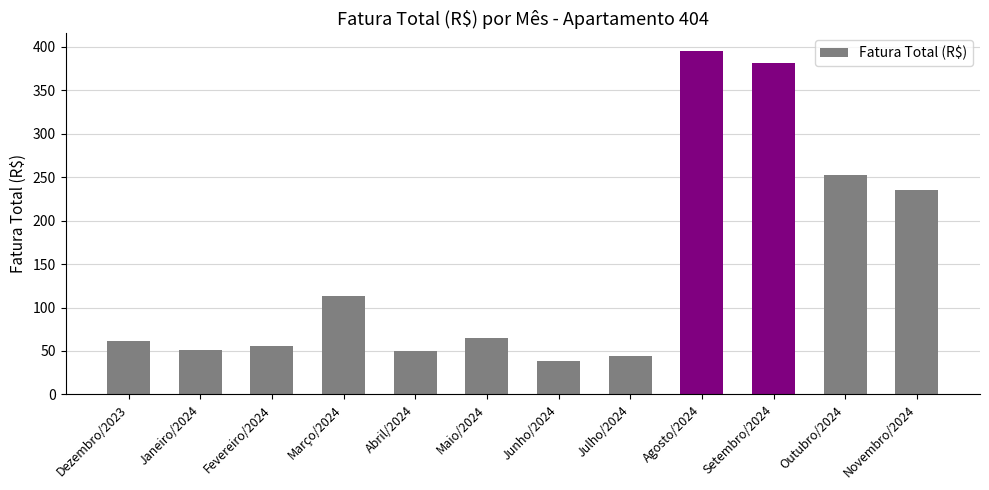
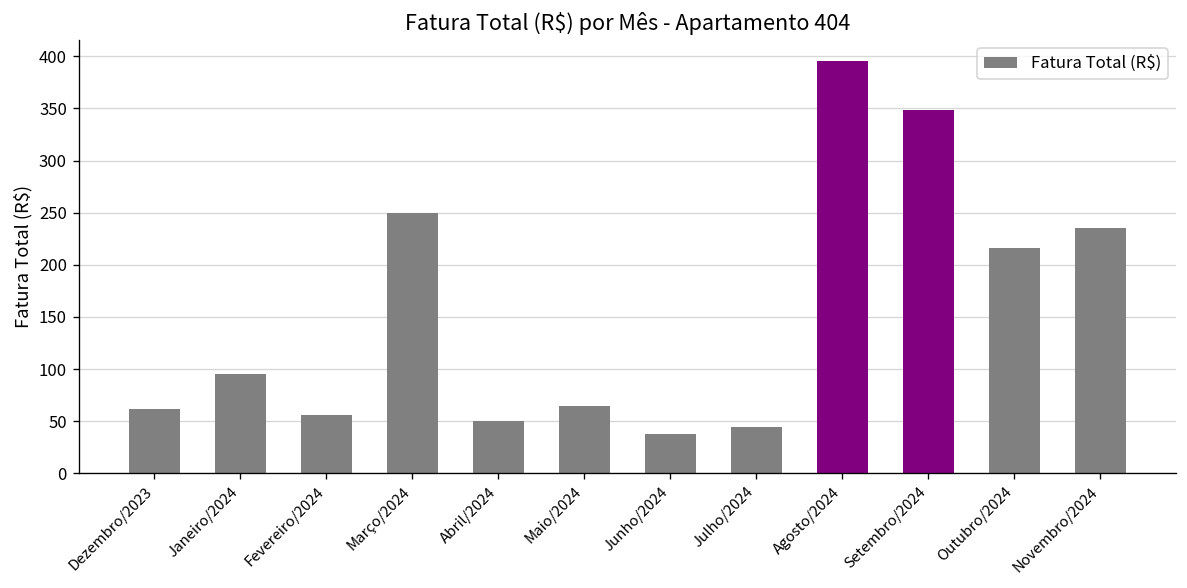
Janeiro/2024: 50 -> 100
Março/2024: 110 -> 250
Setembro/2024: 380 -> 350
Outubro/2024: 250 -> 220
